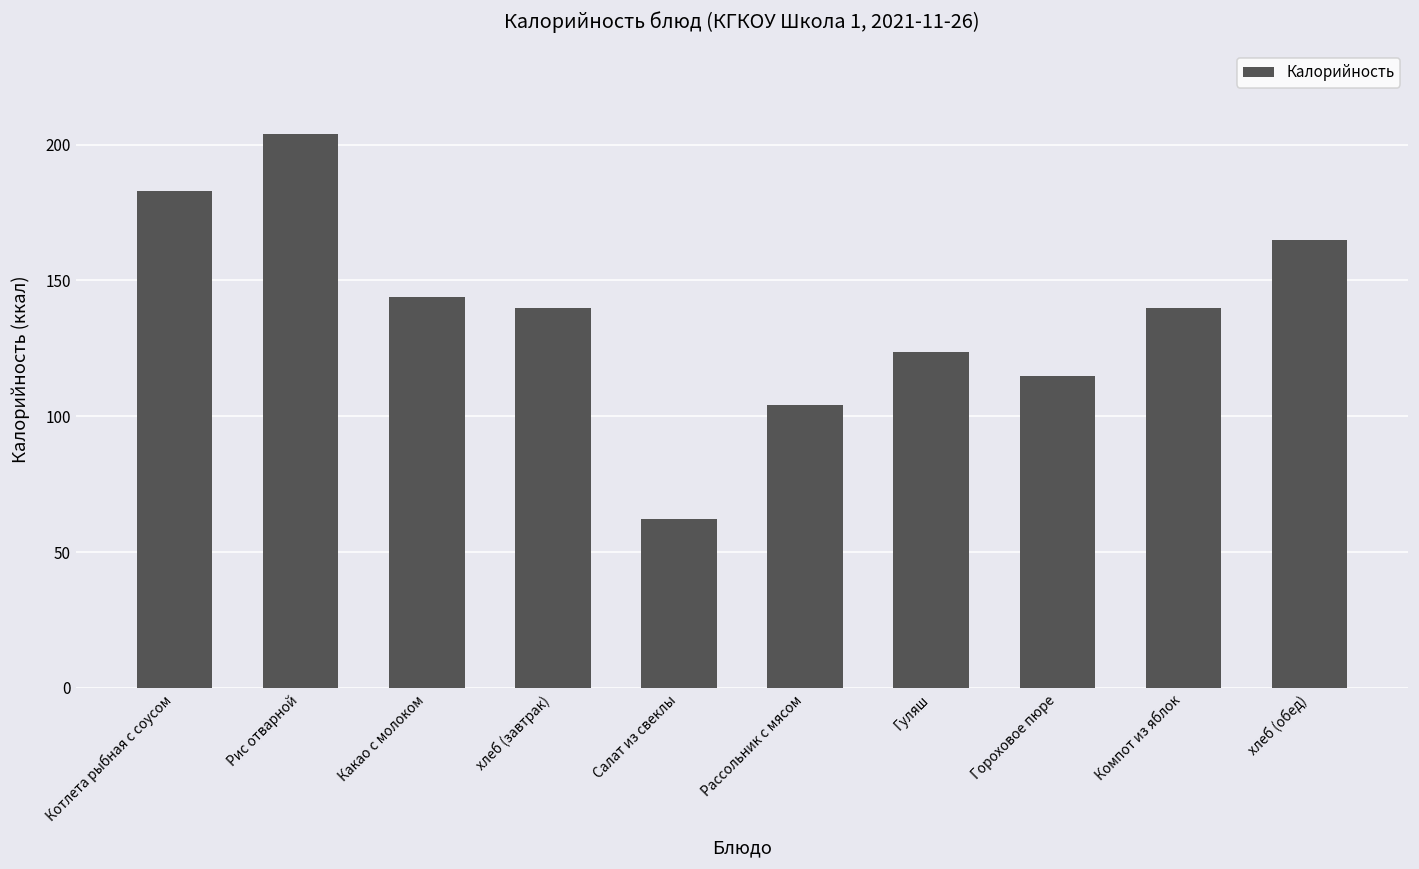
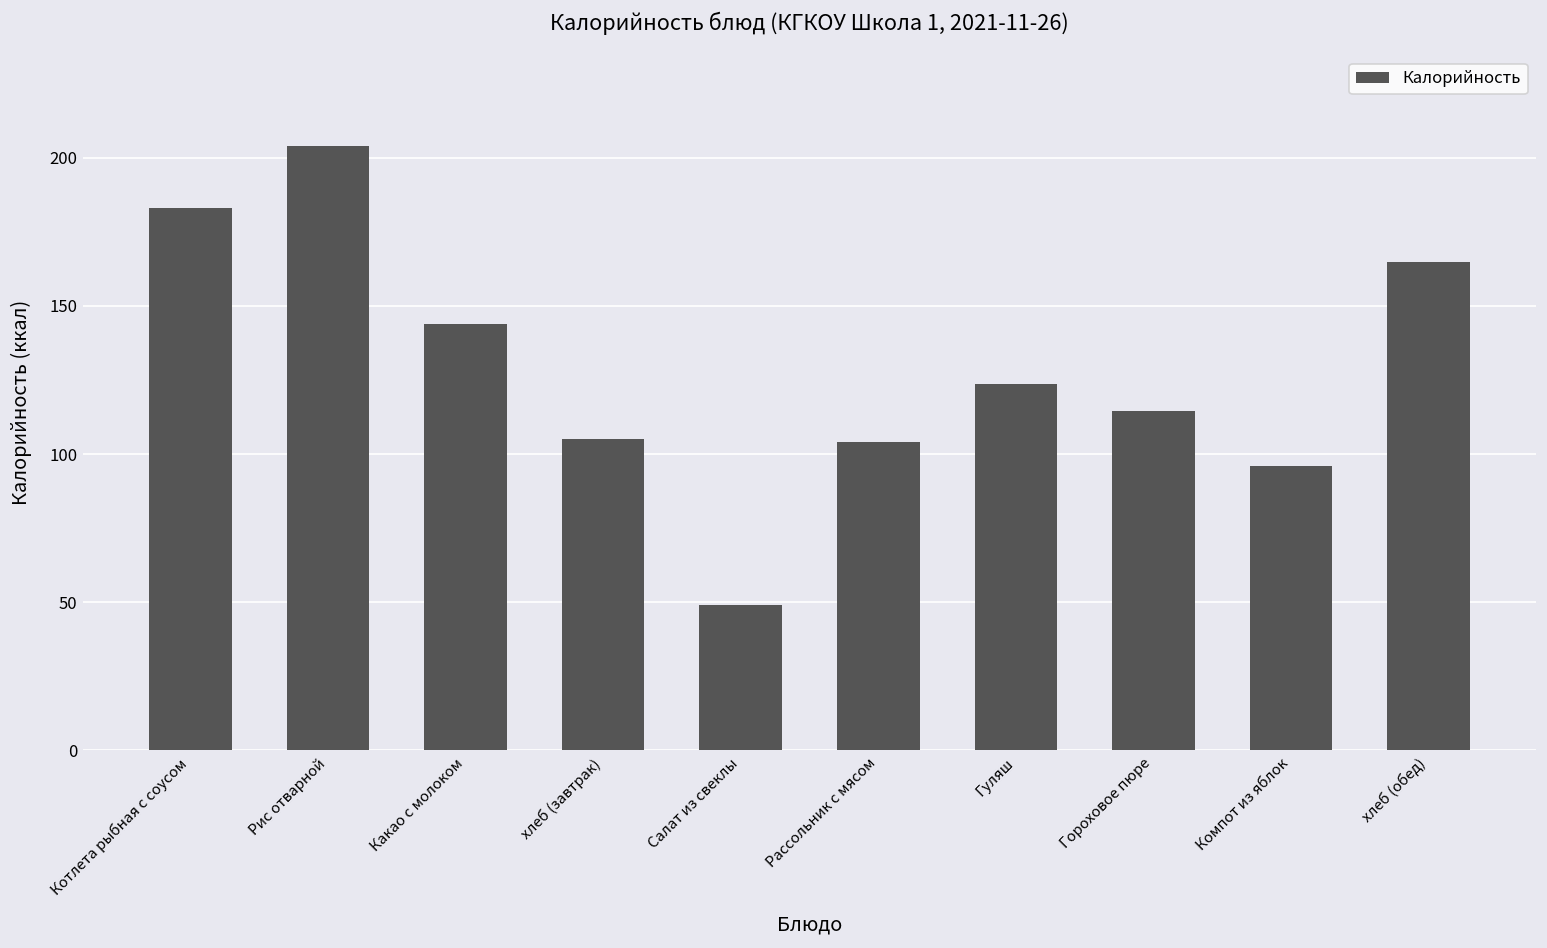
хлеб (завтрак): 140 -> 105
Салат из свеклы: 62 -> 49
Компот из яблок: 140 -> 96
